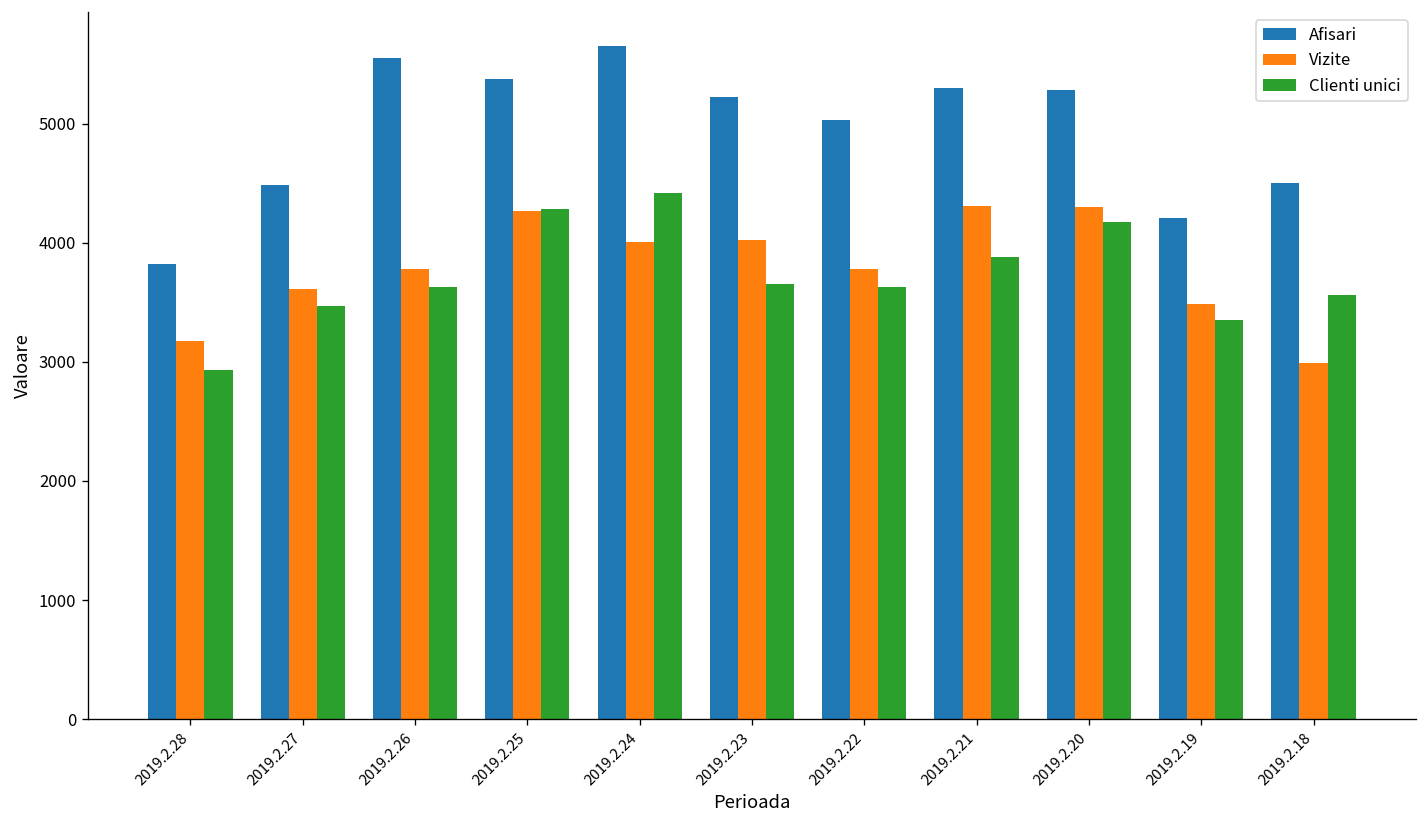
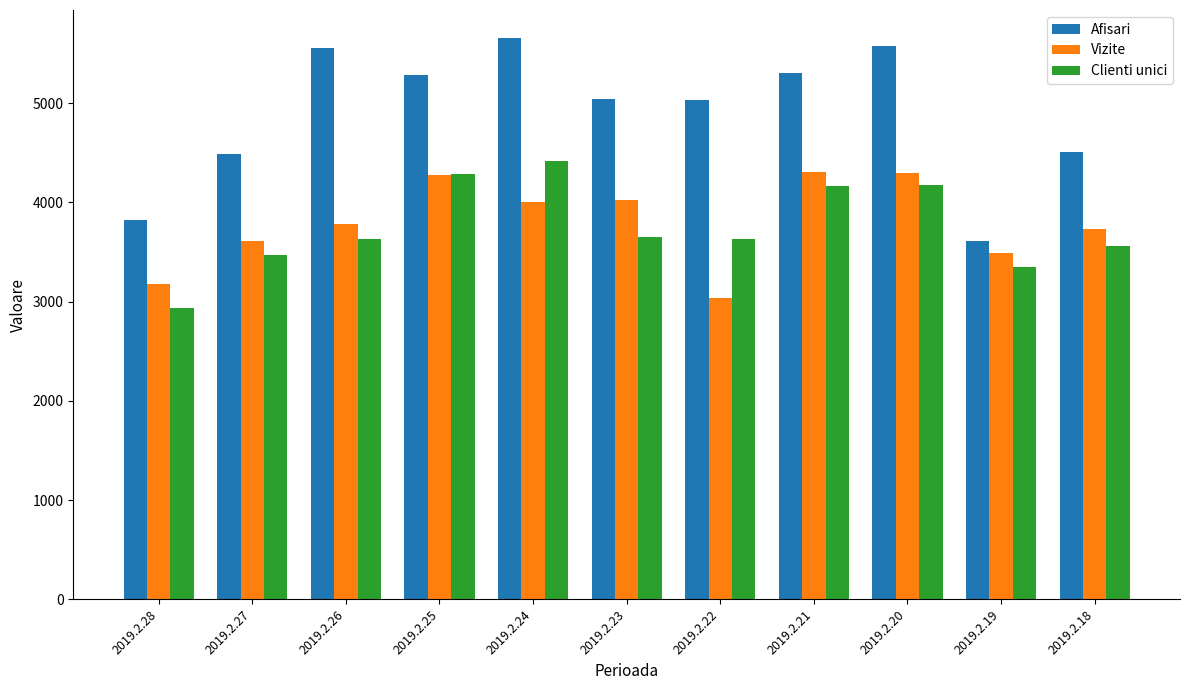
Afisari, 2019.2.25: 5400 -> 5300
Afisari, 2019.2.23: 5200 -> 5000
Vizite, 2019.2.22: 3800 -> 3000
Clienti unici, 2019.2.21: 3900 -> 4200
Afisari, 2019.2.20: 5300 -> 5600
Afisari, 2019.2.19: 4200 -> 3600
Vizite, 2019.2.18: 3000 -> 3700
